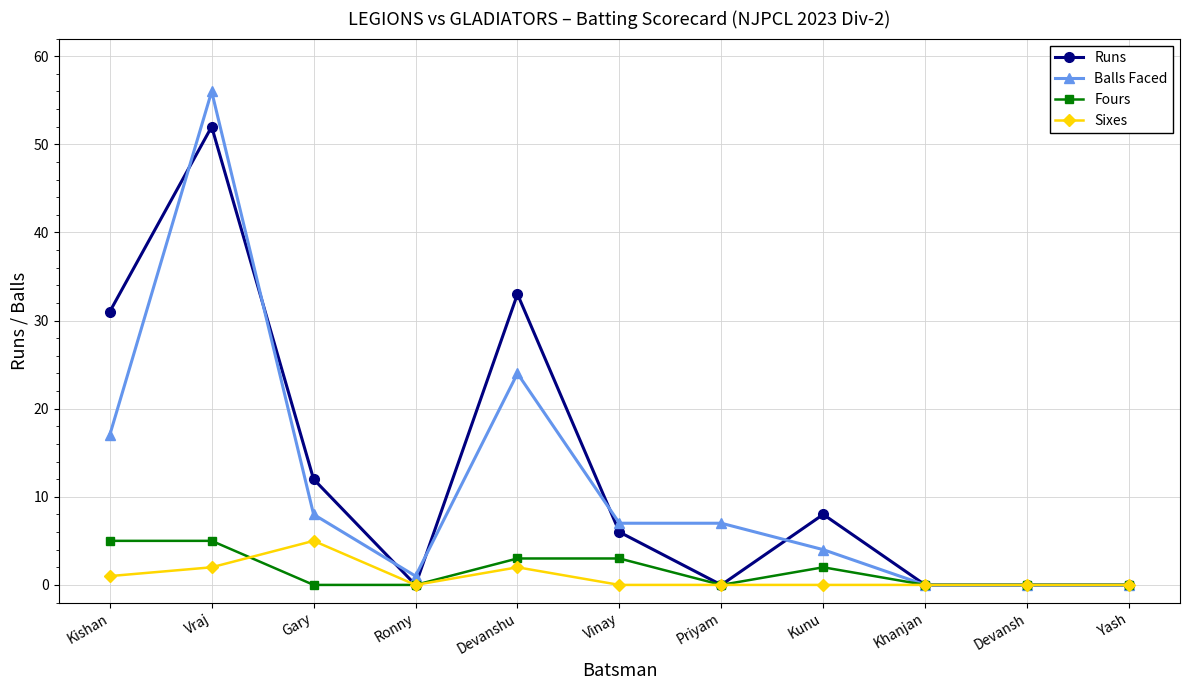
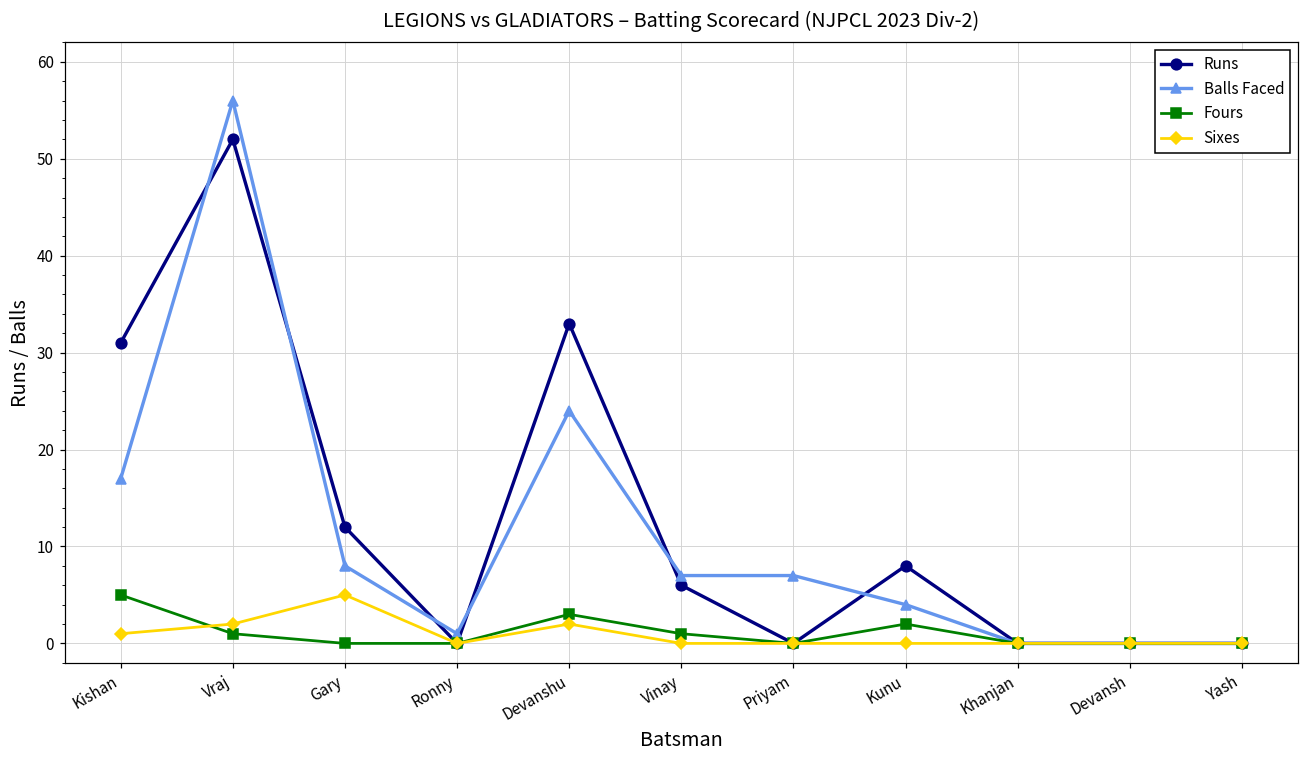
Fours, Vraj: 5 -> 1
Fours, Vinay: 3 -> 1
